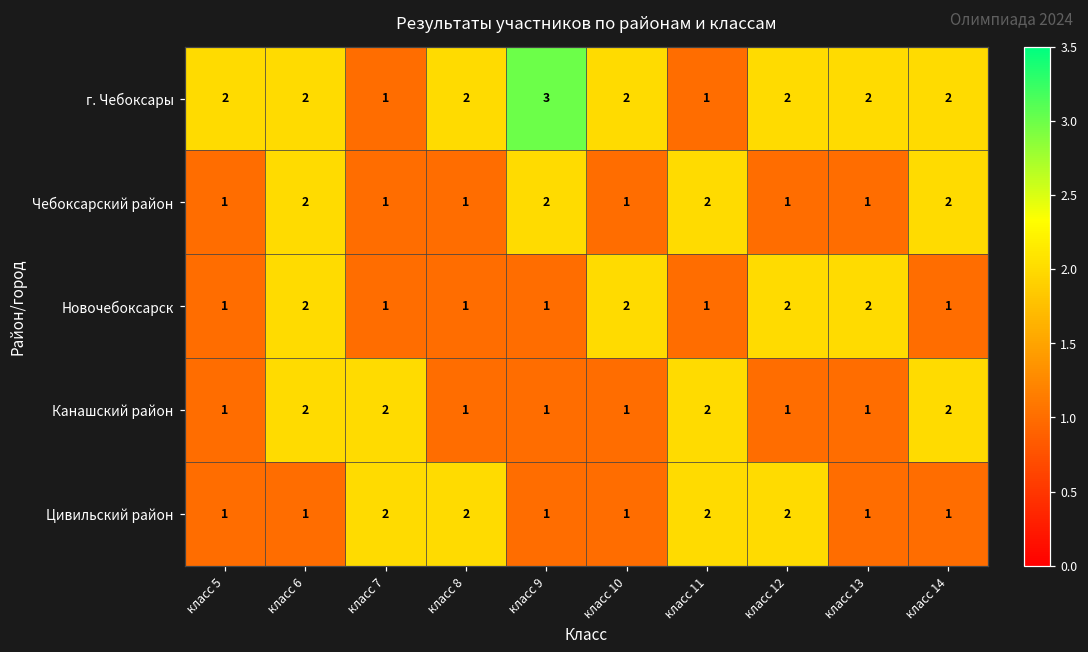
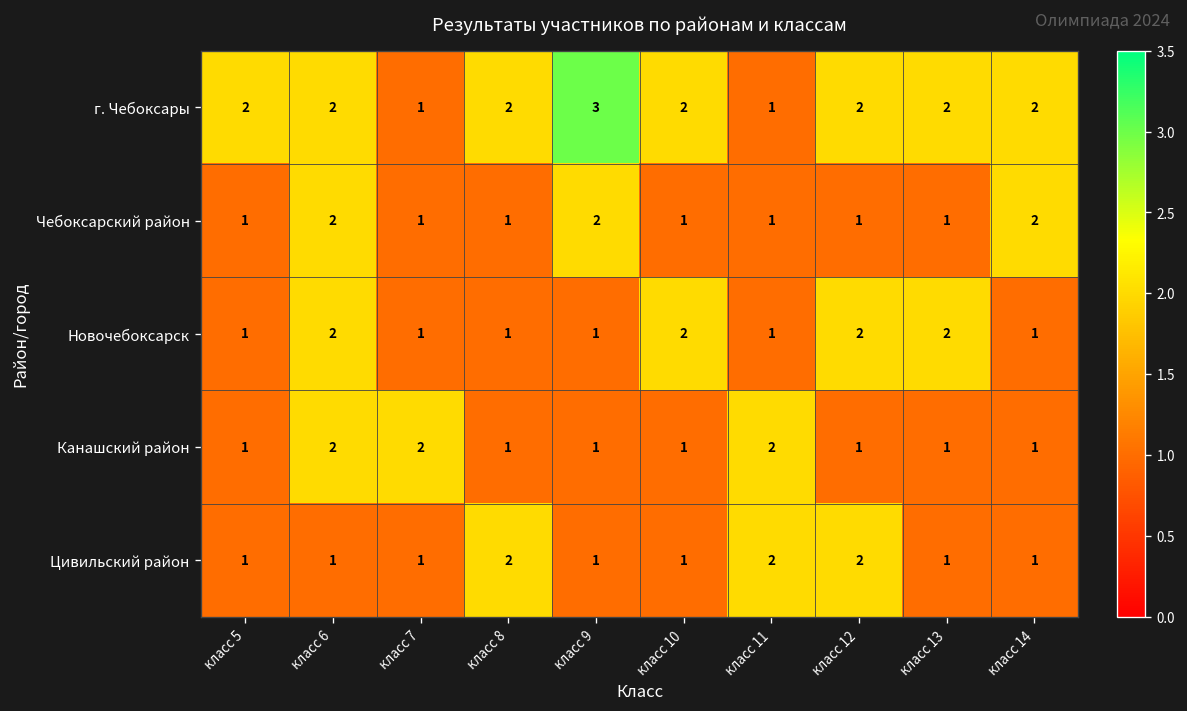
Чебоксарский район, класс 11: 2 -> 1
Канашский район, класс 14: 2 -> 1
Цивильский район, класс 7: 2 -> 1
